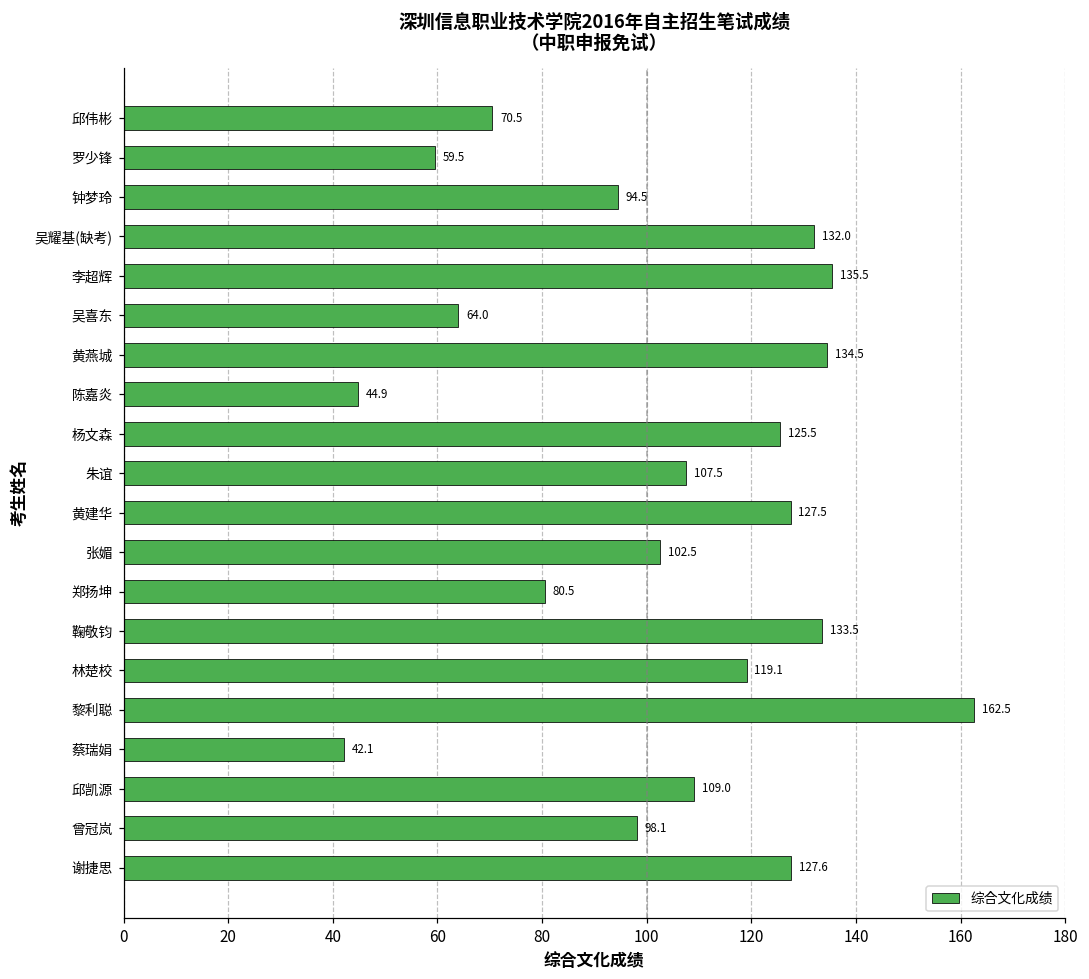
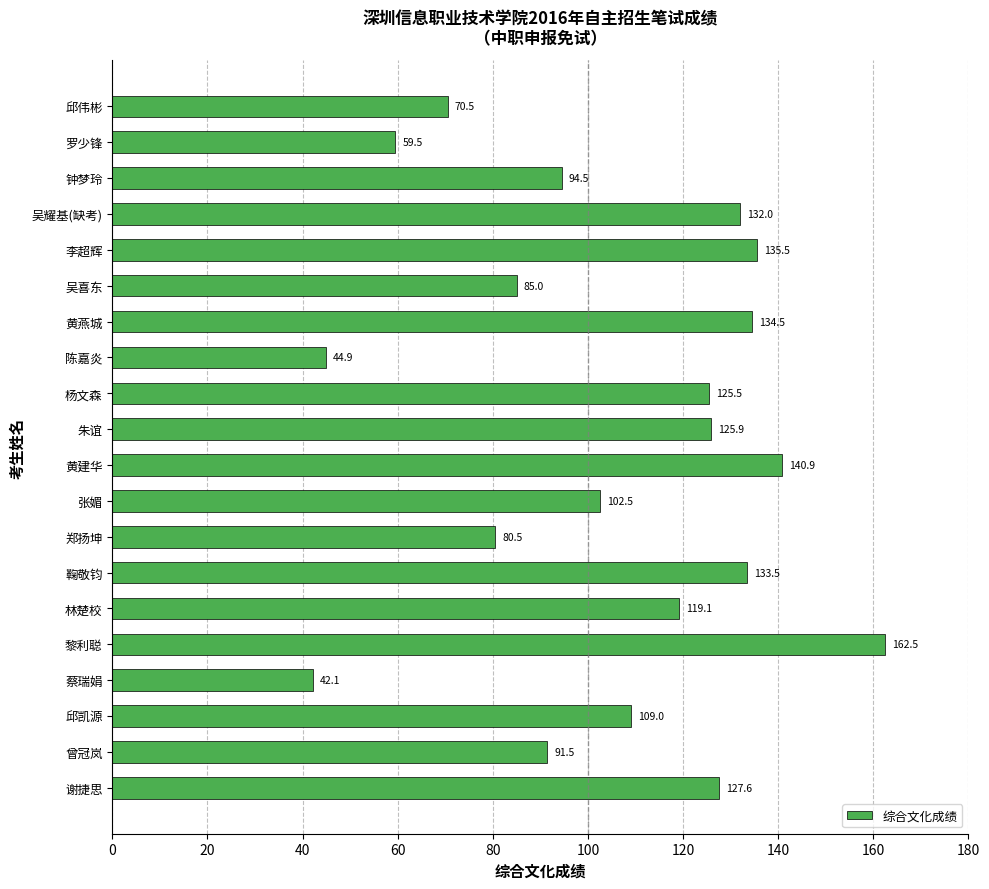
吴喜东: 64.0 -> 85.0
朱谊: 107.5 -> 125.9
黄建华: 127.5 -> 140.9
曾冠岚: 98.1 -> 91.5
